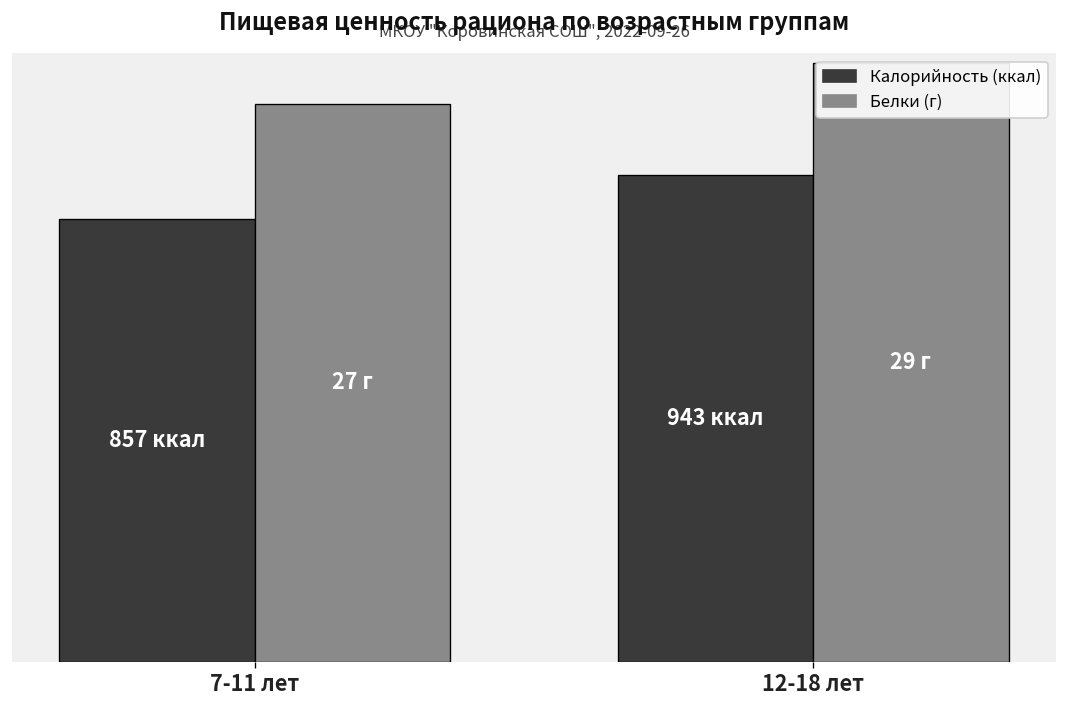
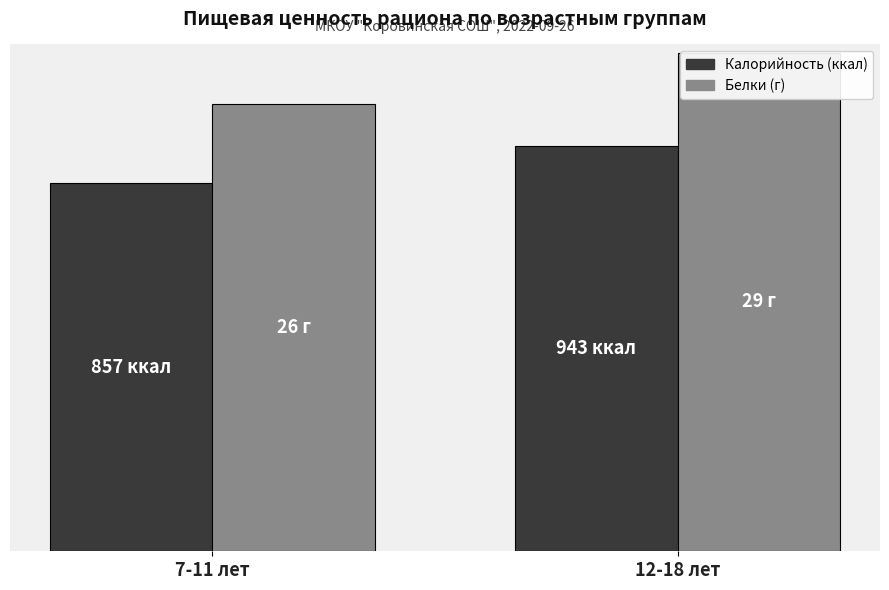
Белки (г), 7-11 лет: 27 -> 26
